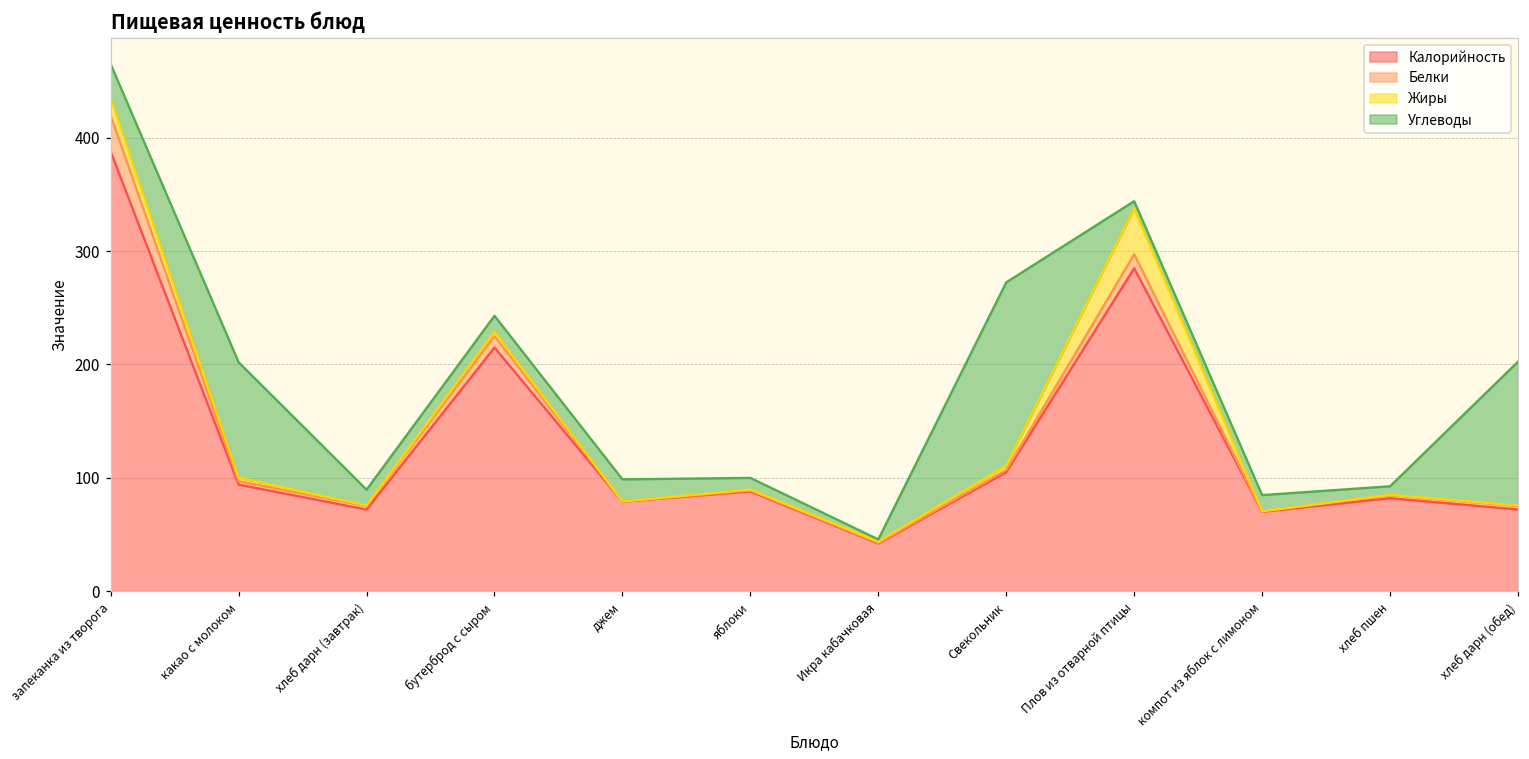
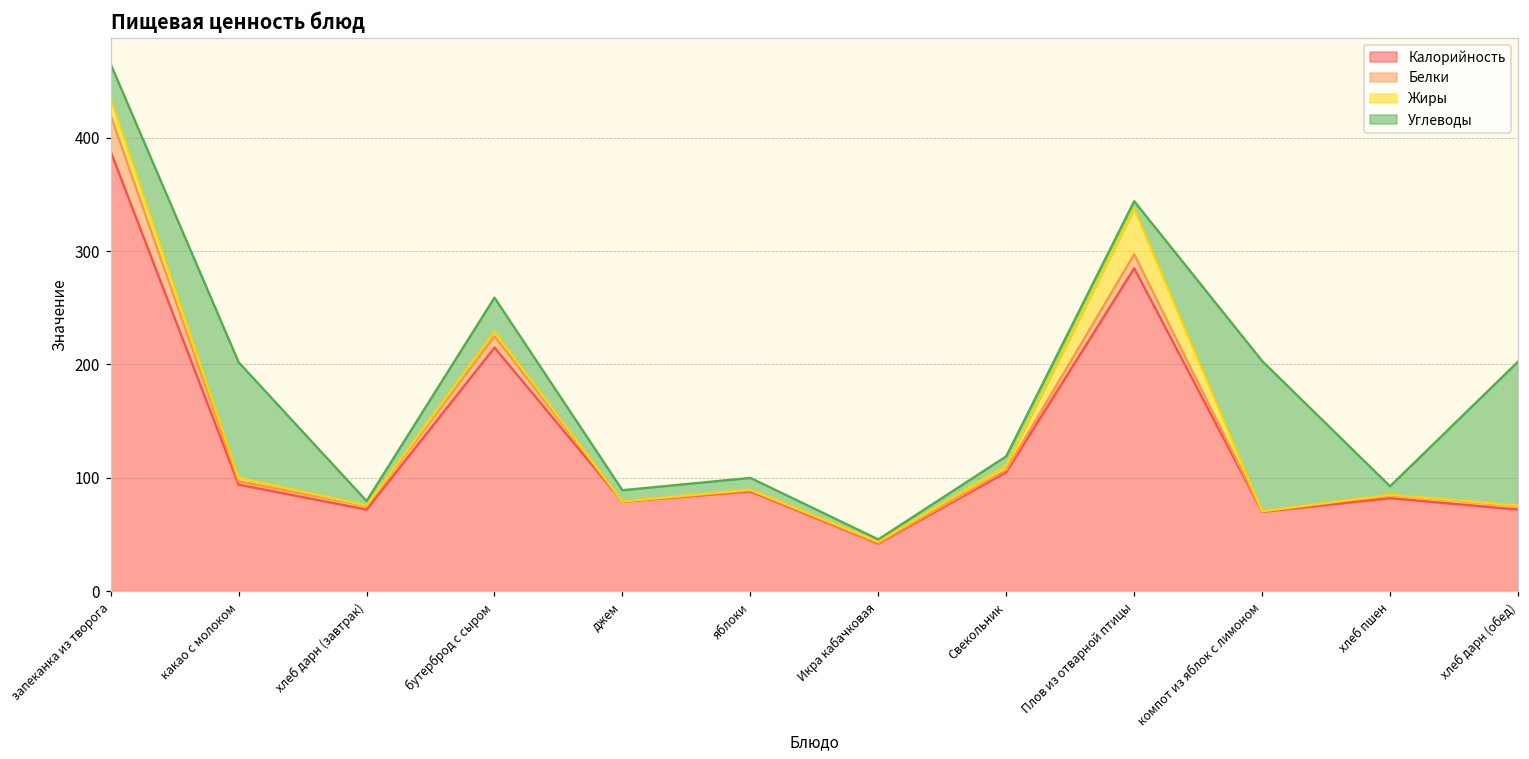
Углеводы, хлеб дарн (завтрак): 14 -> 4
Углеводы, бутерброд с сыром: 14 -> 30
Углеводы, джем: 20 -> 10
Углеводы, Свекольник: 162 -> 8
Углеводы, компот из яблок с лимоном: 14 -> 133
